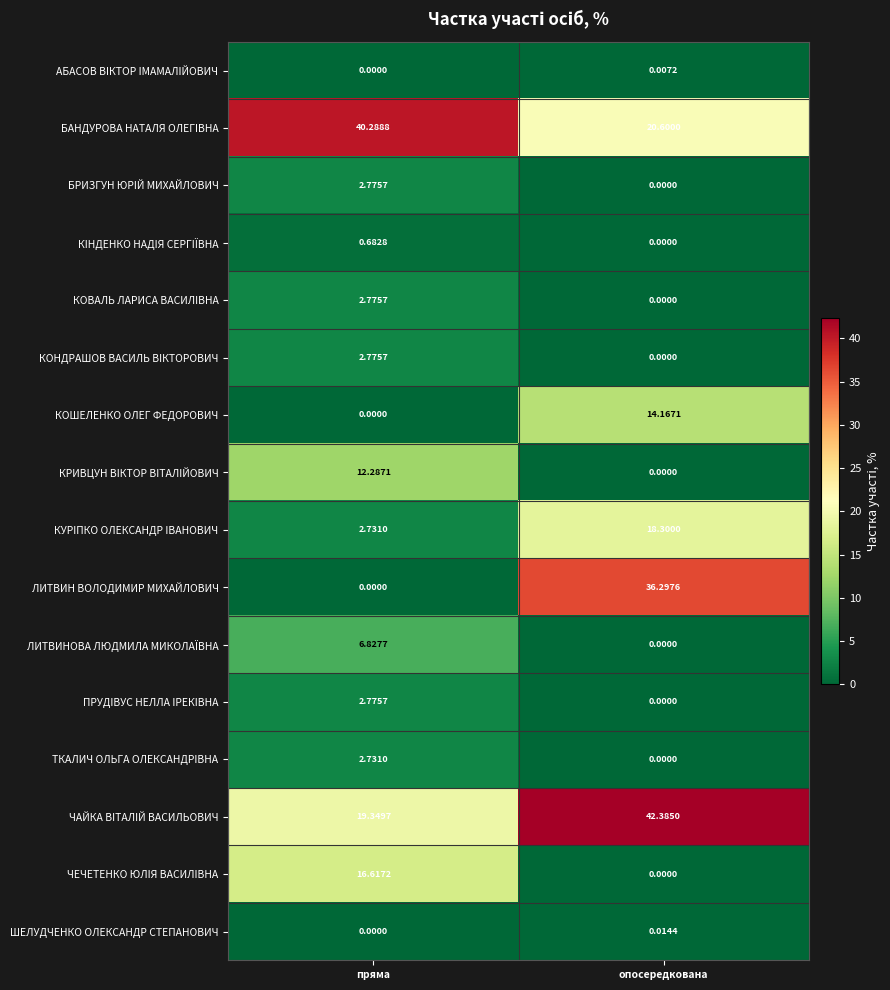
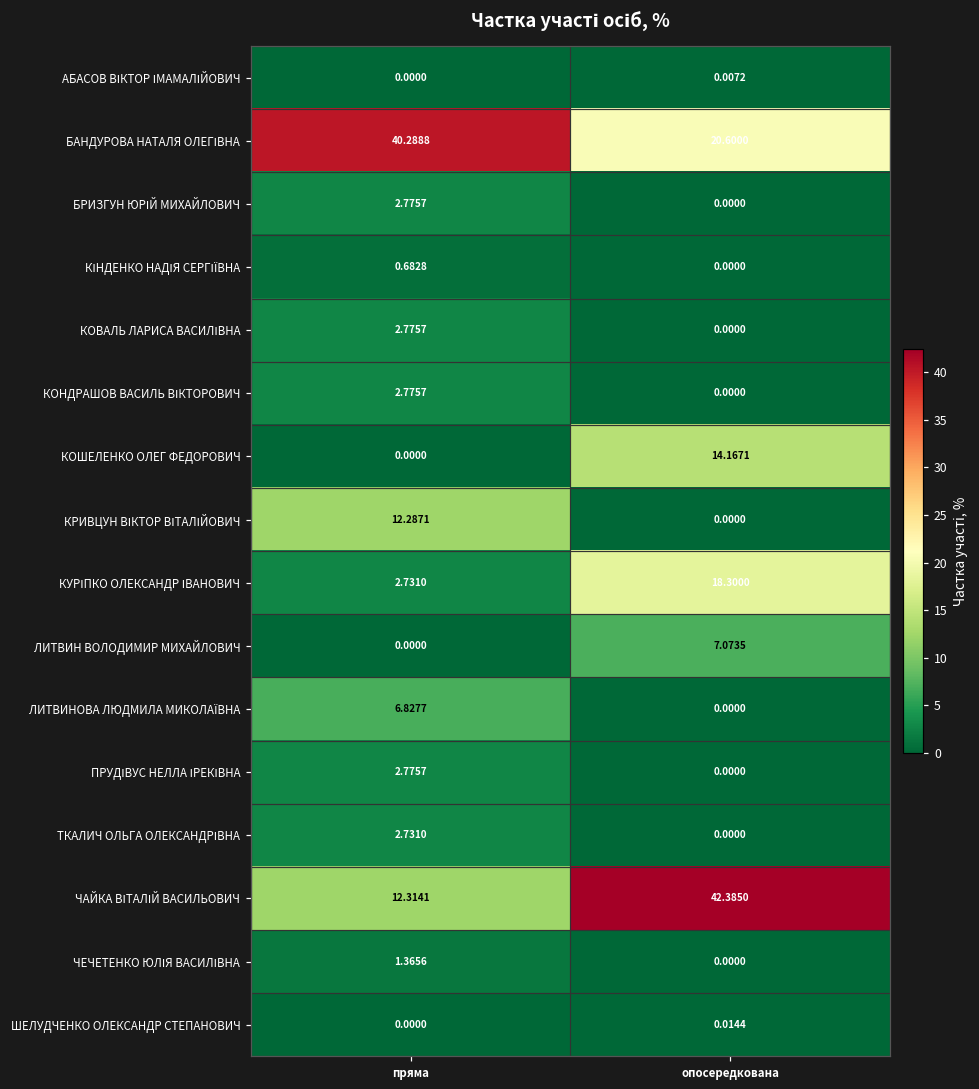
ЛИТВИН ВОЛОДИМИР МИХАЙЛОВИЧ, опосередкована: 36.2976 -> 7.0735
ЧАЙКА ВІТАЛІЙ ВАСИЛЬОВИЧ, пряма: 19.3497 -> 12.3141
ЧЕЧЕТЕНКО ЮЛІЯ ВАСИЛІВНА, пряма: 16.6172 -> 1.3656
